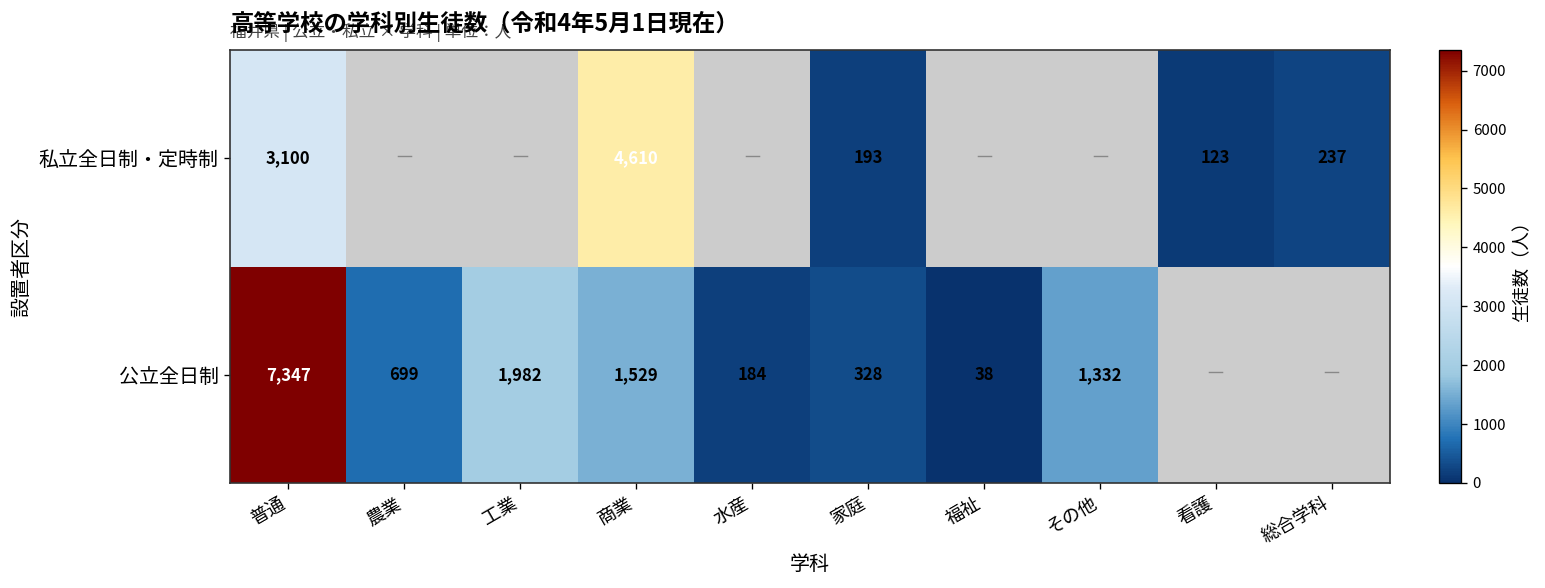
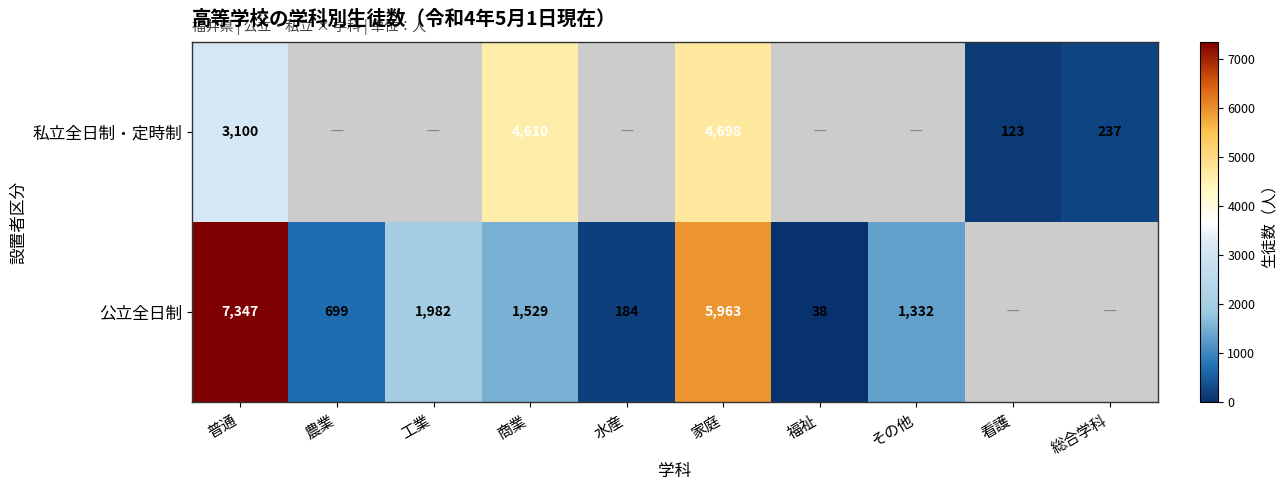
私立全日制・定時制, 家庭: 193 -> 4,698
公立全日制, 家庭: 328 -> 5,963
